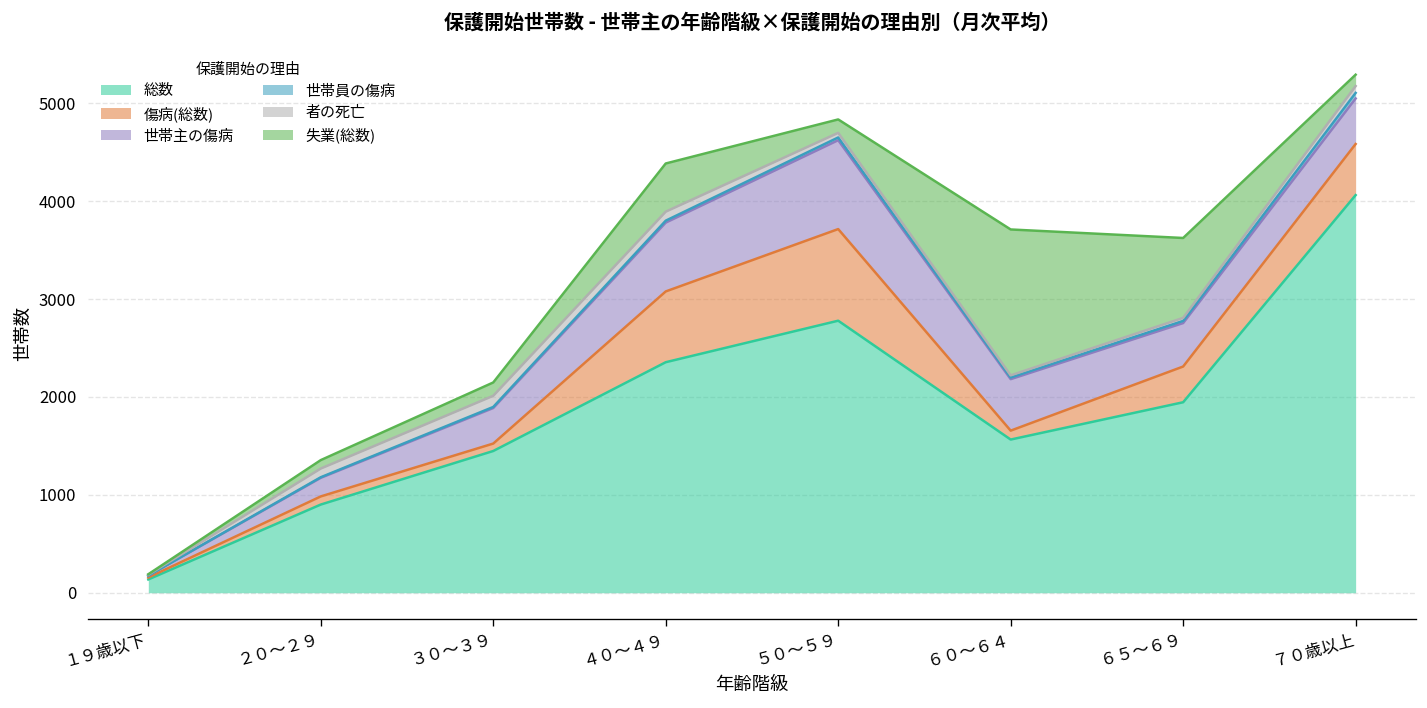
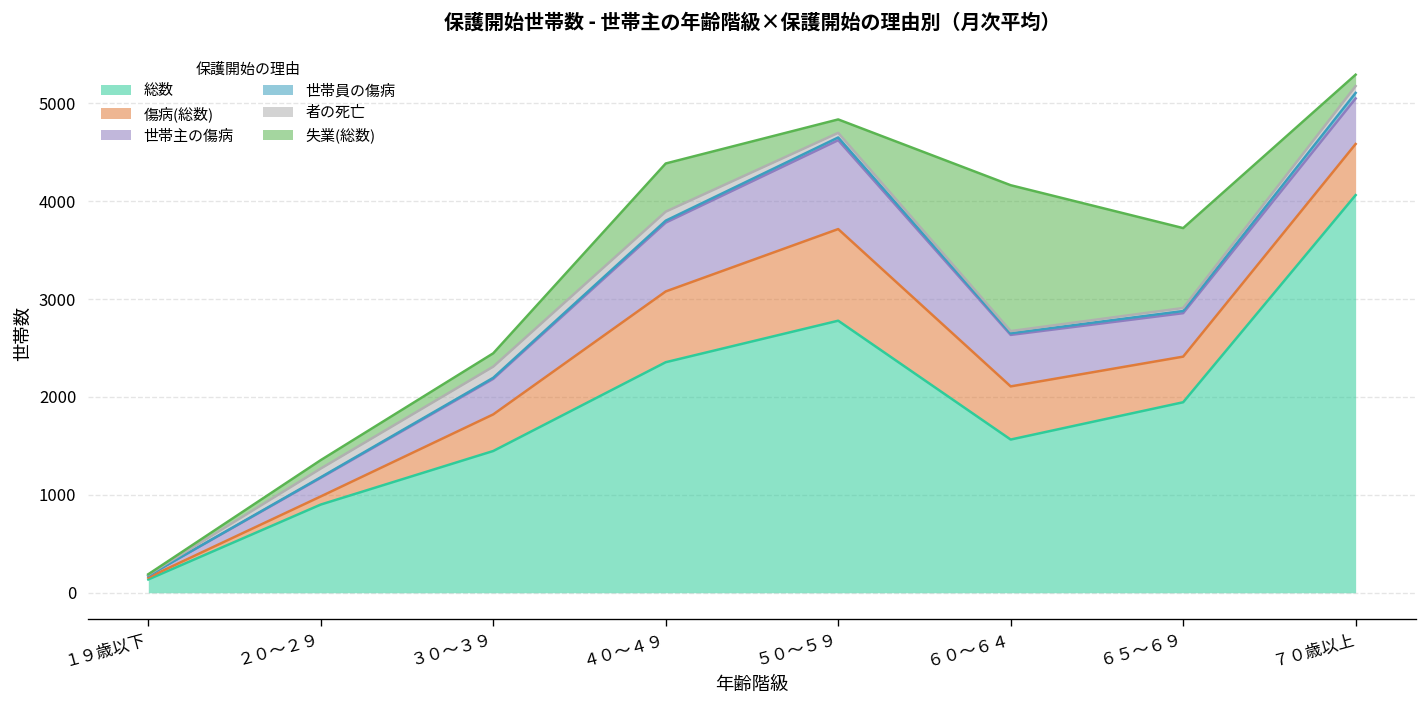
傷病(総数), ３０～３９: 100 -> 400
傷病(総数), ６０～６４: 100 -> 500
傷病(総数), ６５～６９: 400 -> 500
